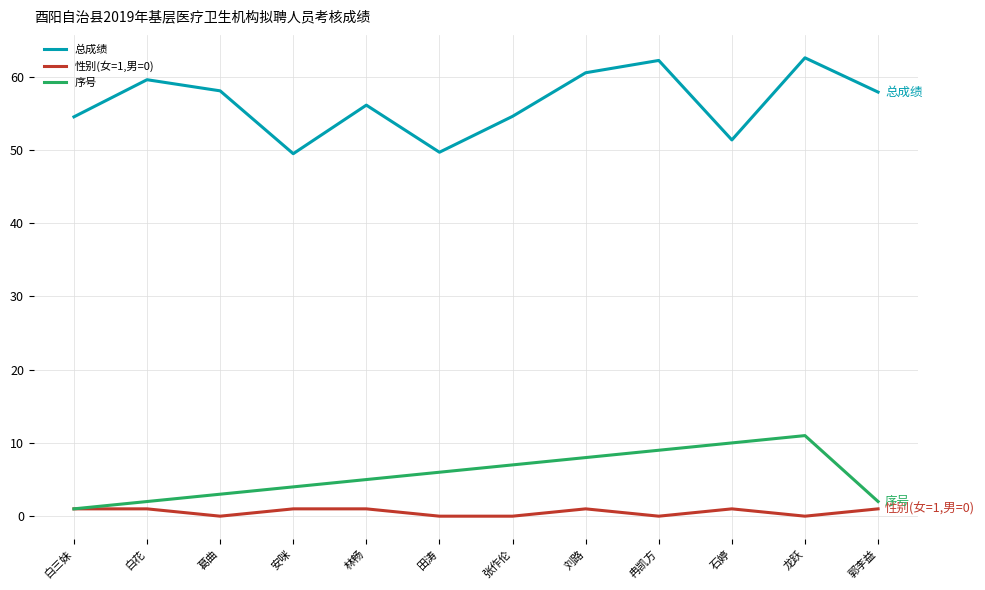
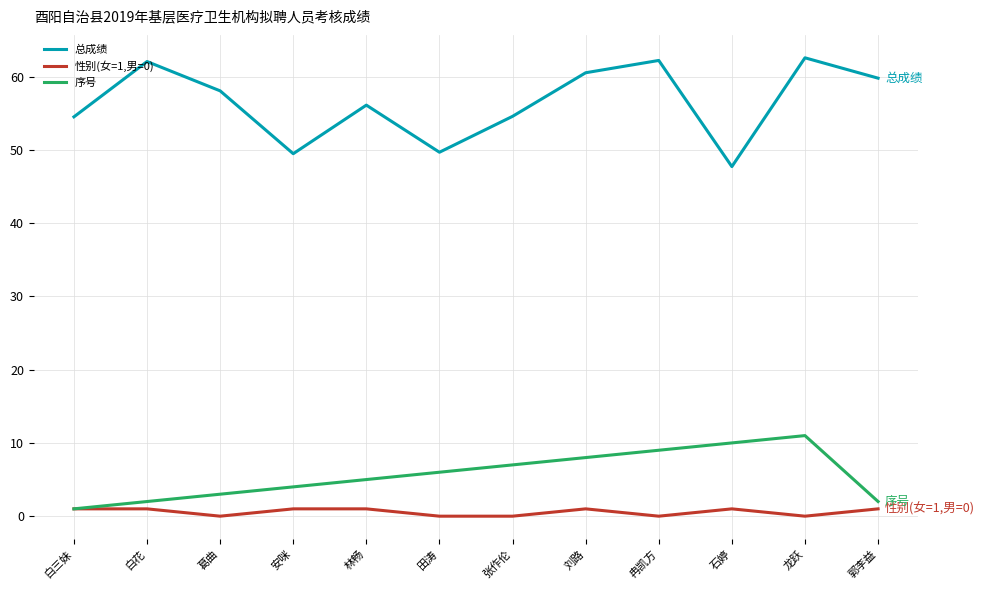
总成绩, 白花: 60 -> 62
总成绩, 石婷: 51 -> 48
总成绩, 郭李益: 58 -> 60
